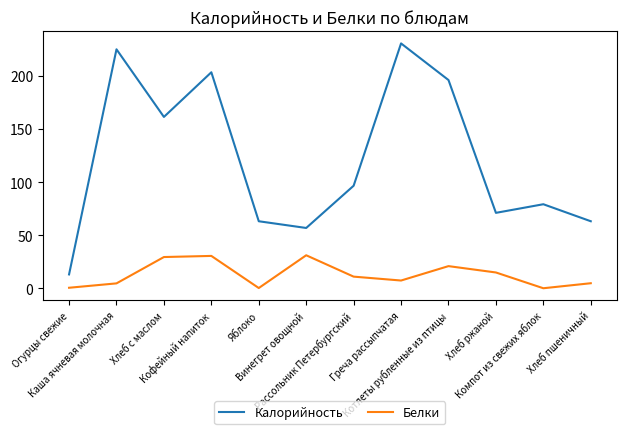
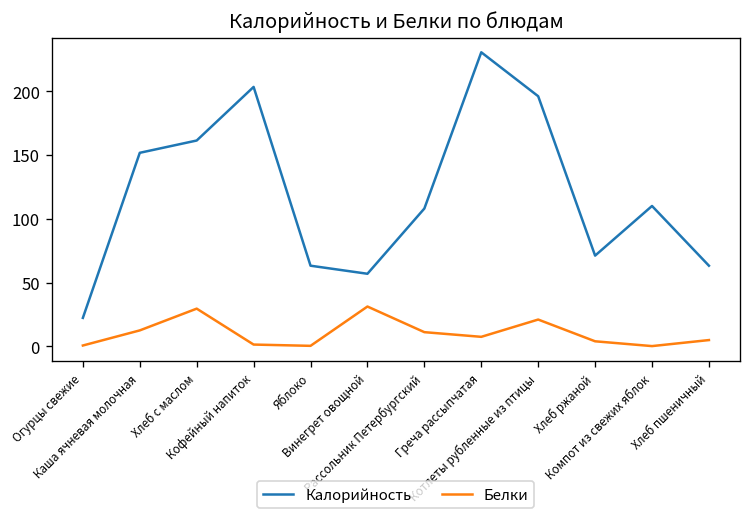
Калорийность, Огурцы свежие: 13 -> 22
Калорийность, Каша ячневая молочная: 225 -> 152
Белки, Каша ячневая молочная: 5 -> 13
Белки, Кофейный напиток: 31 -> 1
Калорийность, Рассольник Петербургский: 97 -> 108
Белки, Хлеб ржаной: 15 -> 4
Калорийность, Компот из свежих яблок: 79 -> 110
